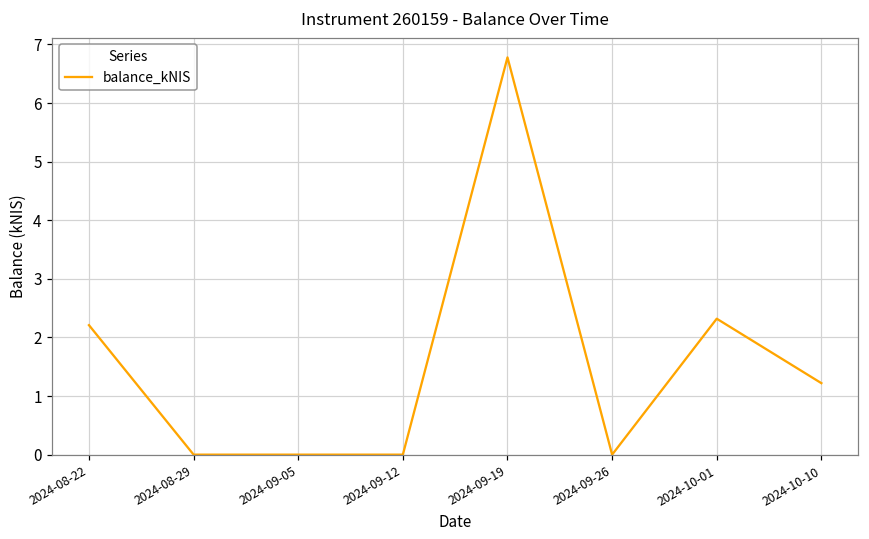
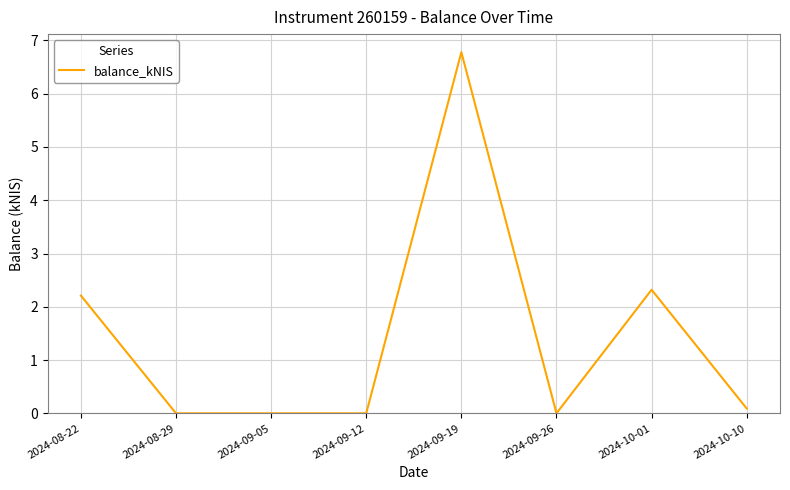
2024-10-10: 1.2 -> 0.1
